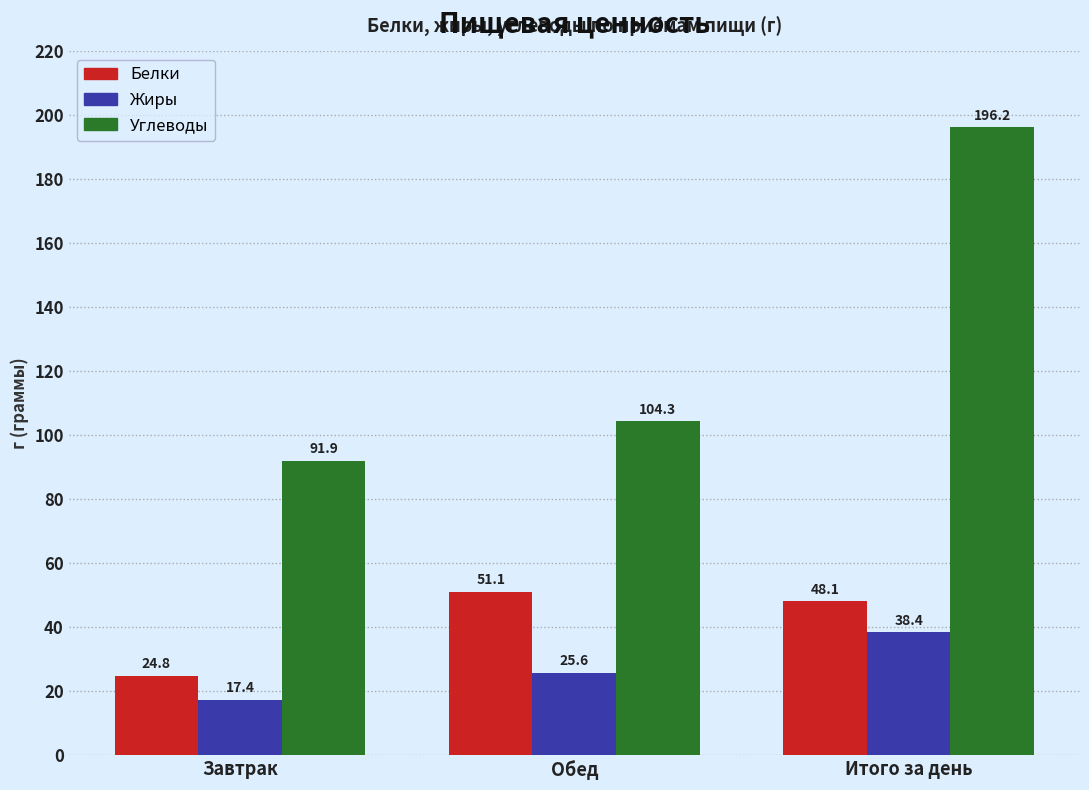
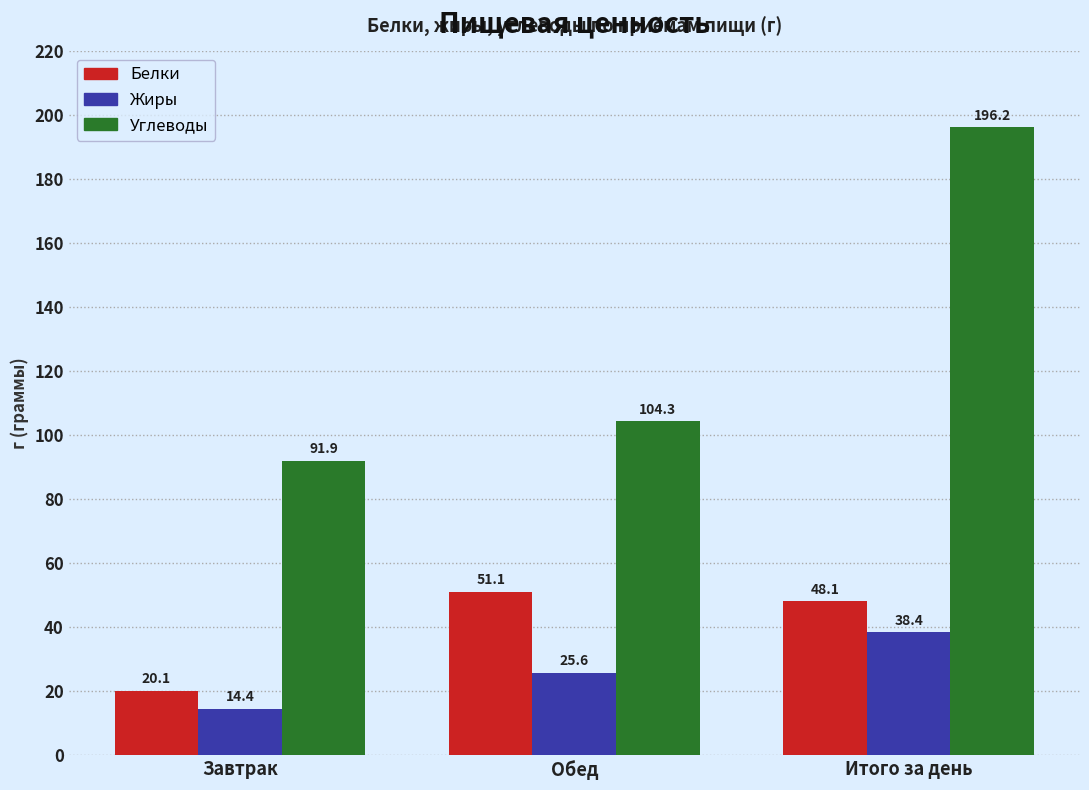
Белки, Завтрак: 24.8 -> 20.1
Жиры, Завтрак: 17.4 -> 14.4
